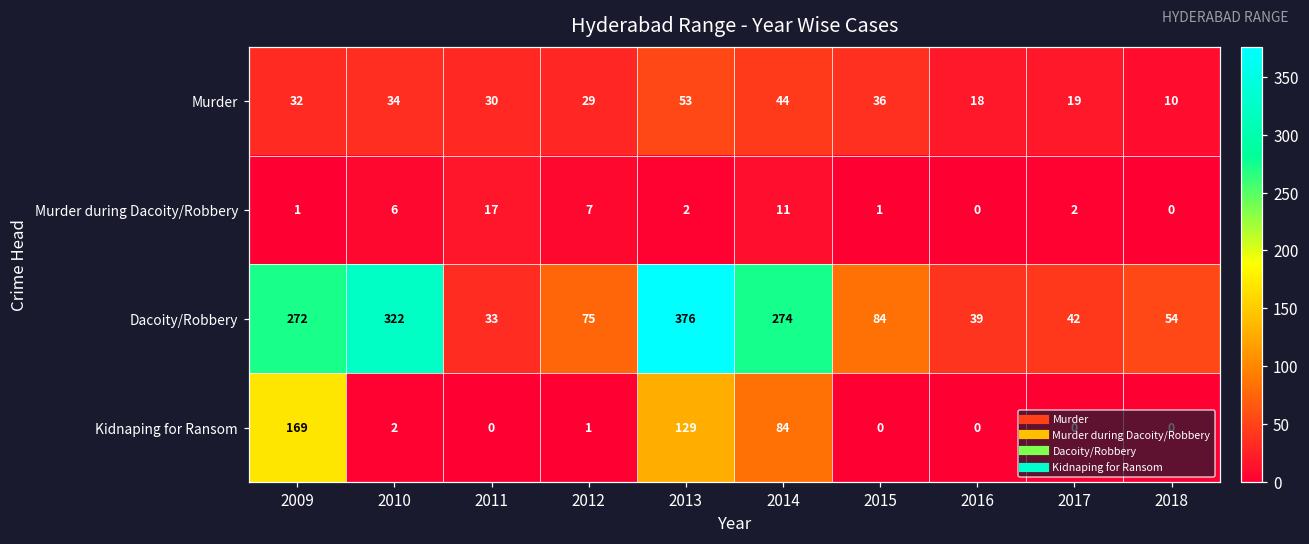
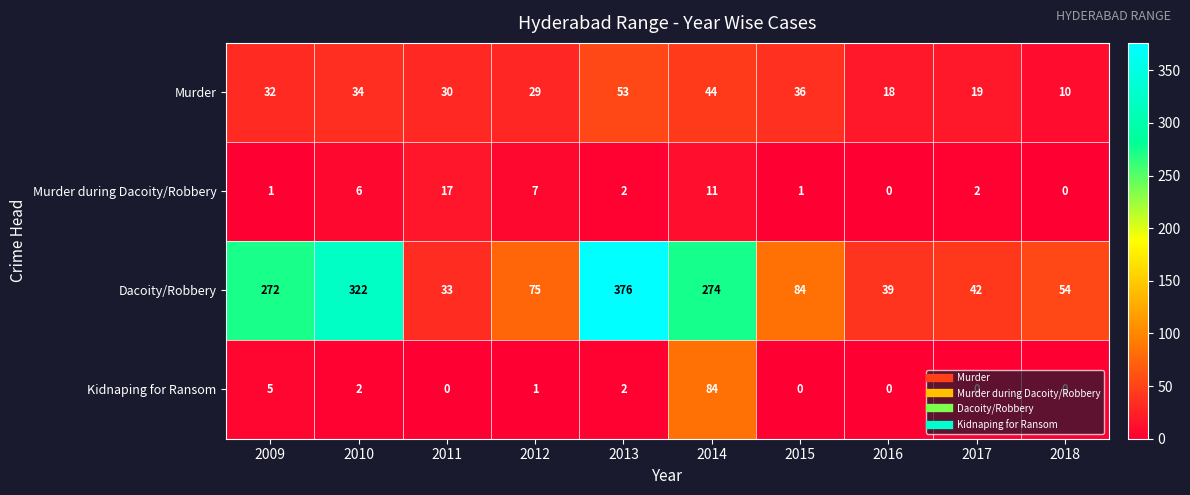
Kidnaping for Ransom, 2009: 169 -> 5
Kidnaping for Ransom, 2013: 129 -> 2
